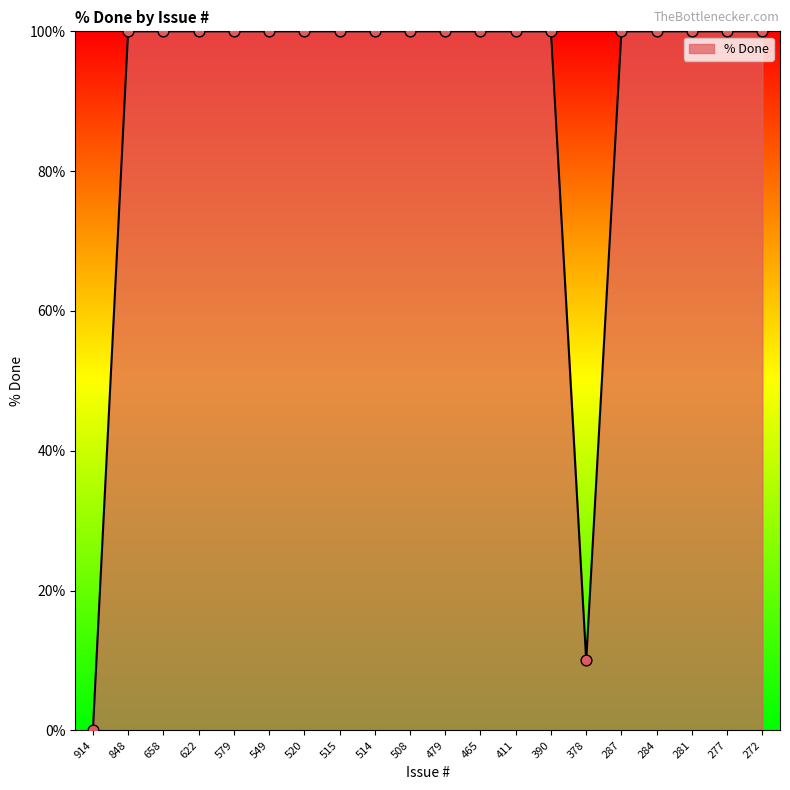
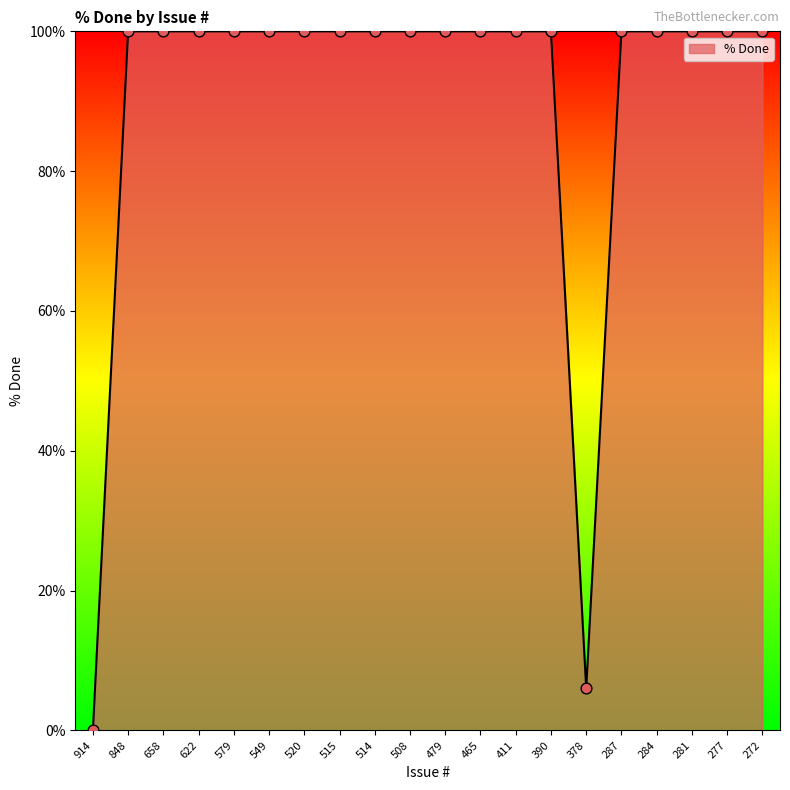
378: 10% -> 6%
